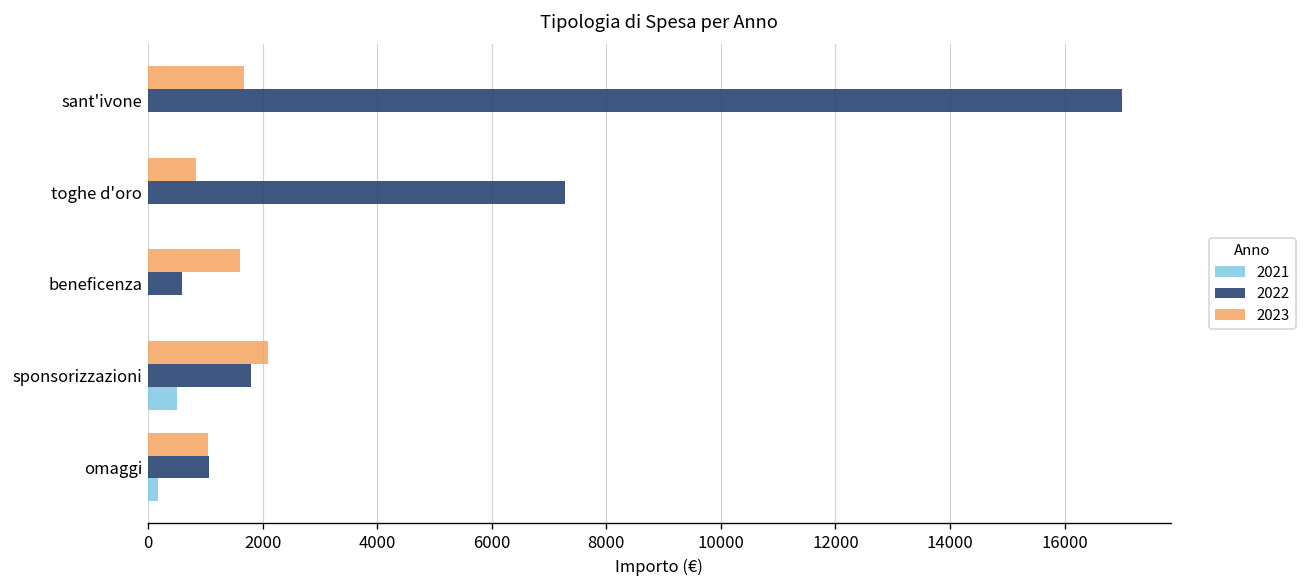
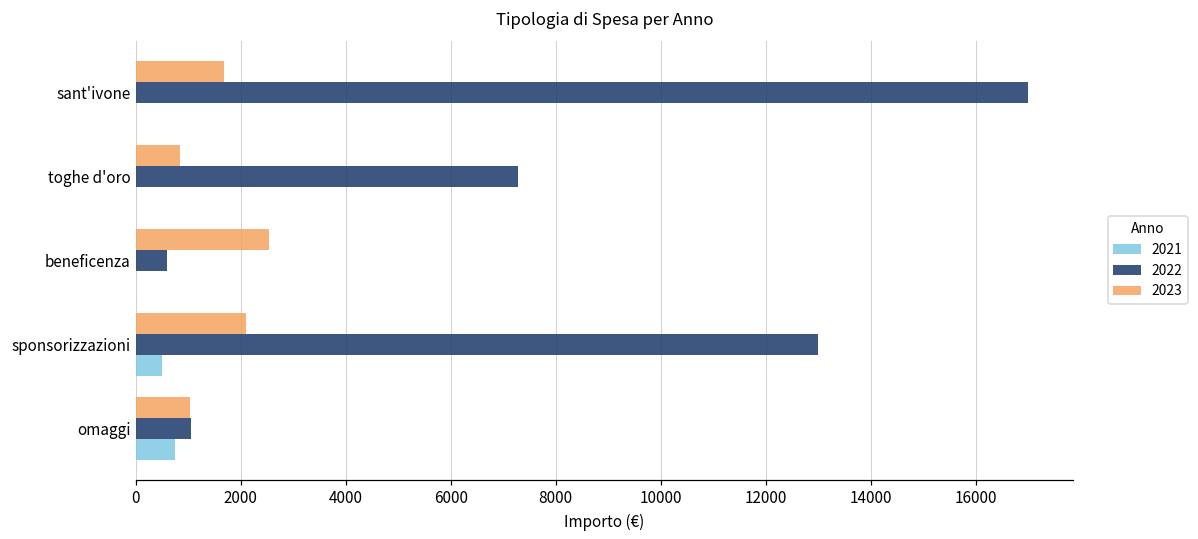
2023, beneficenza: 1600 -> 2500
2022, sponsorizzazioni: 1800 -> 13000
2021, omaggi: 200 -> 700
